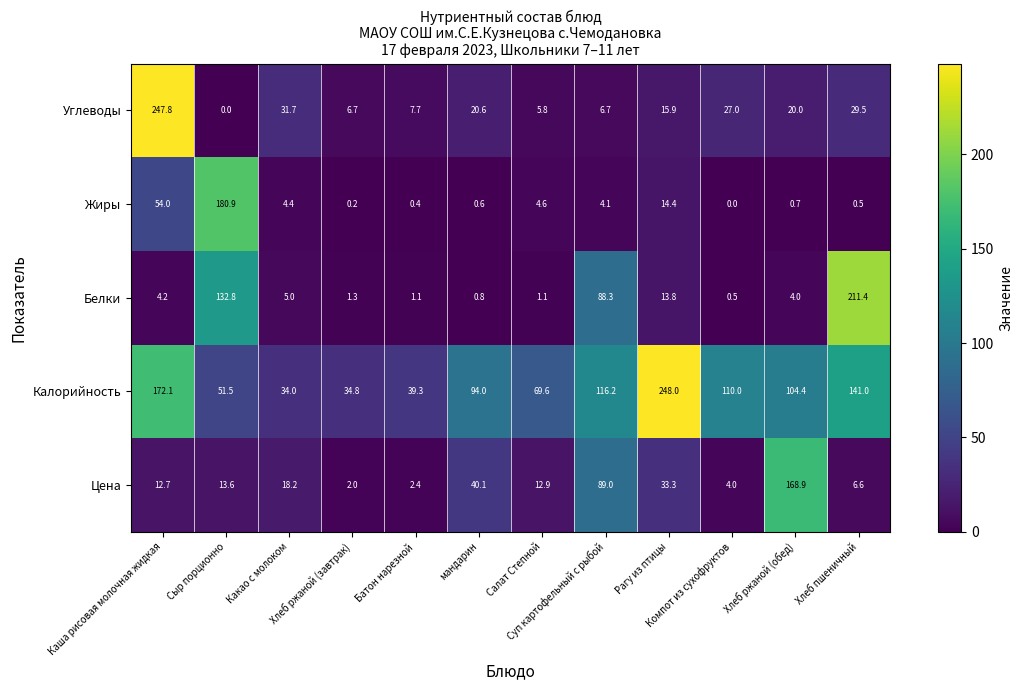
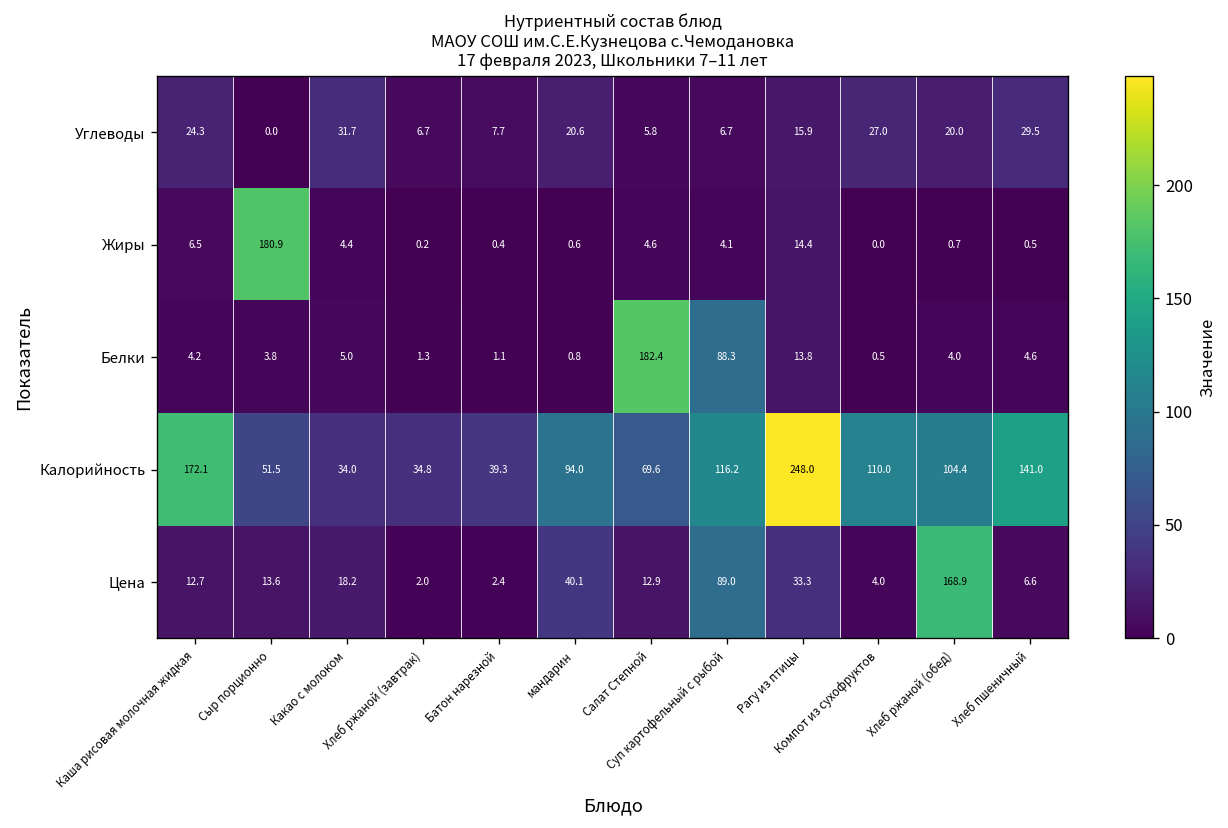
Углеводы, Каша рисовая молочная жидкая: 247.8 -> 24.3
Жиры, Каша рисовая молочная жидкая: 54.0 -> 6.5
Белки, Сыр порционно: 132.8 -> 3.8
Белки, Салат Степной: 1.1 -> 182.4
Белки, Хлеб пшеничный: 211.4 -> 4.6
